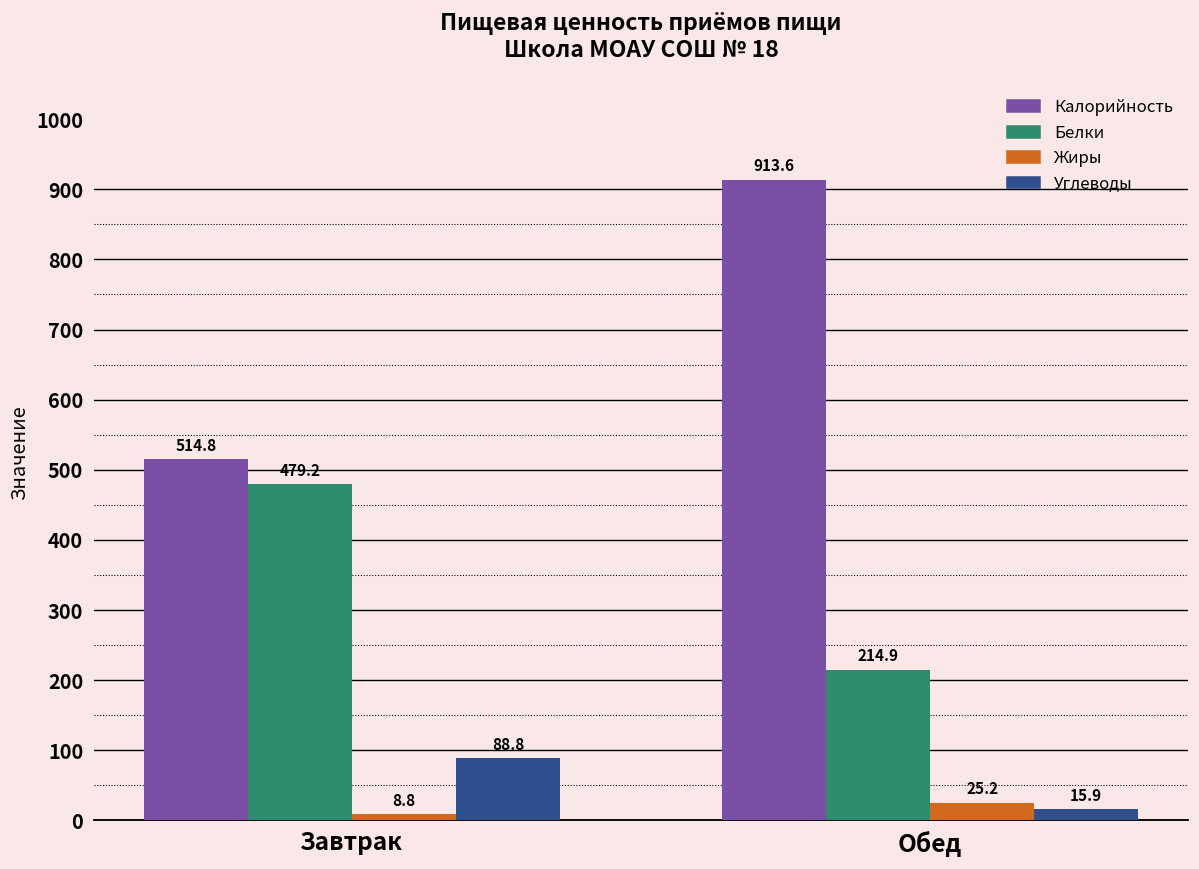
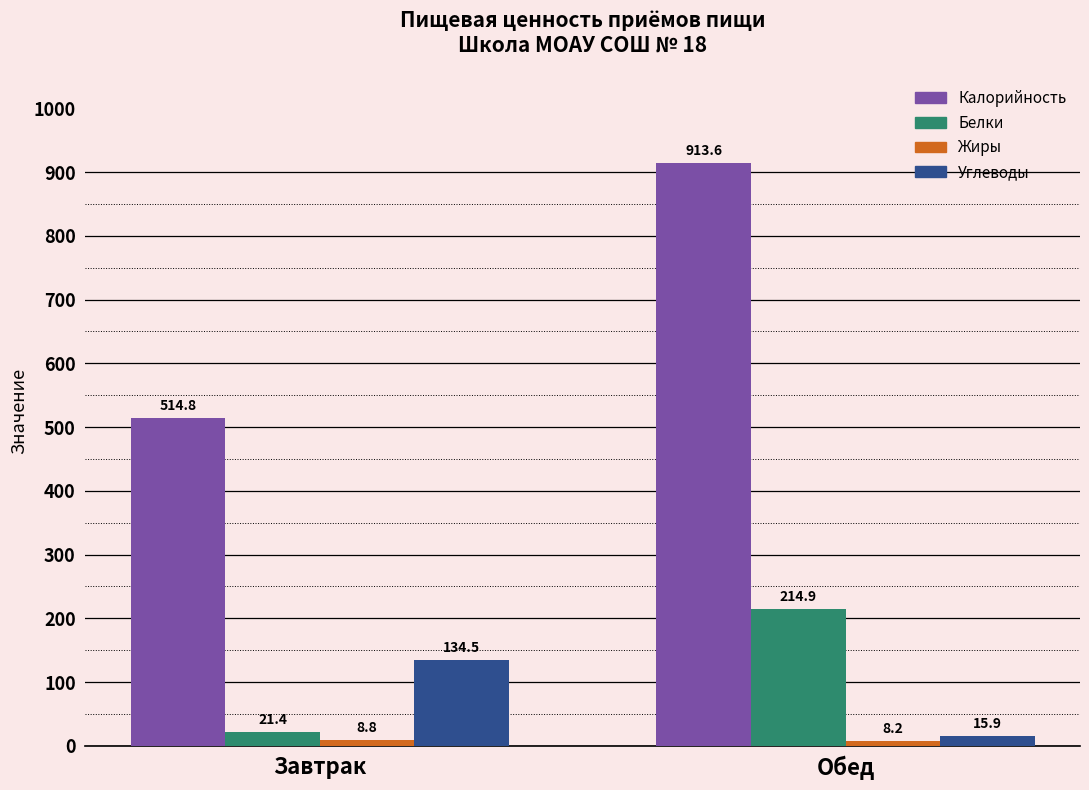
Белки, Завтрак: 479.2 -> 21.4
Углеводы, Завтрак: 88.8 -> 134.5
Жиры, Обед: 25.2 -> 8.2
